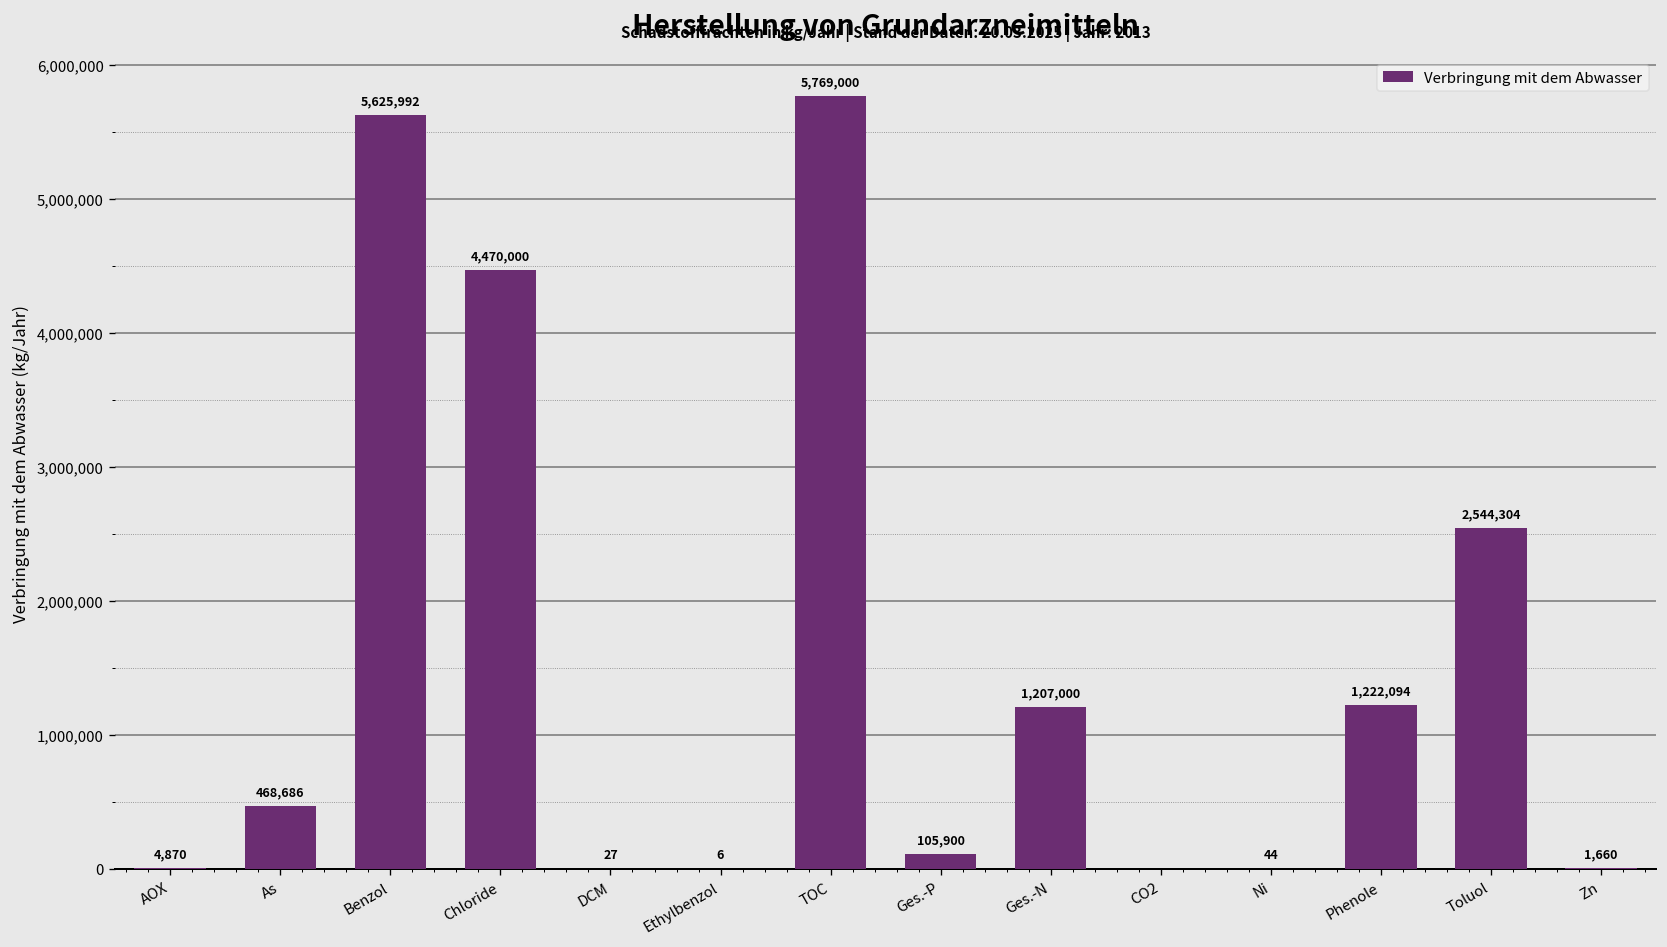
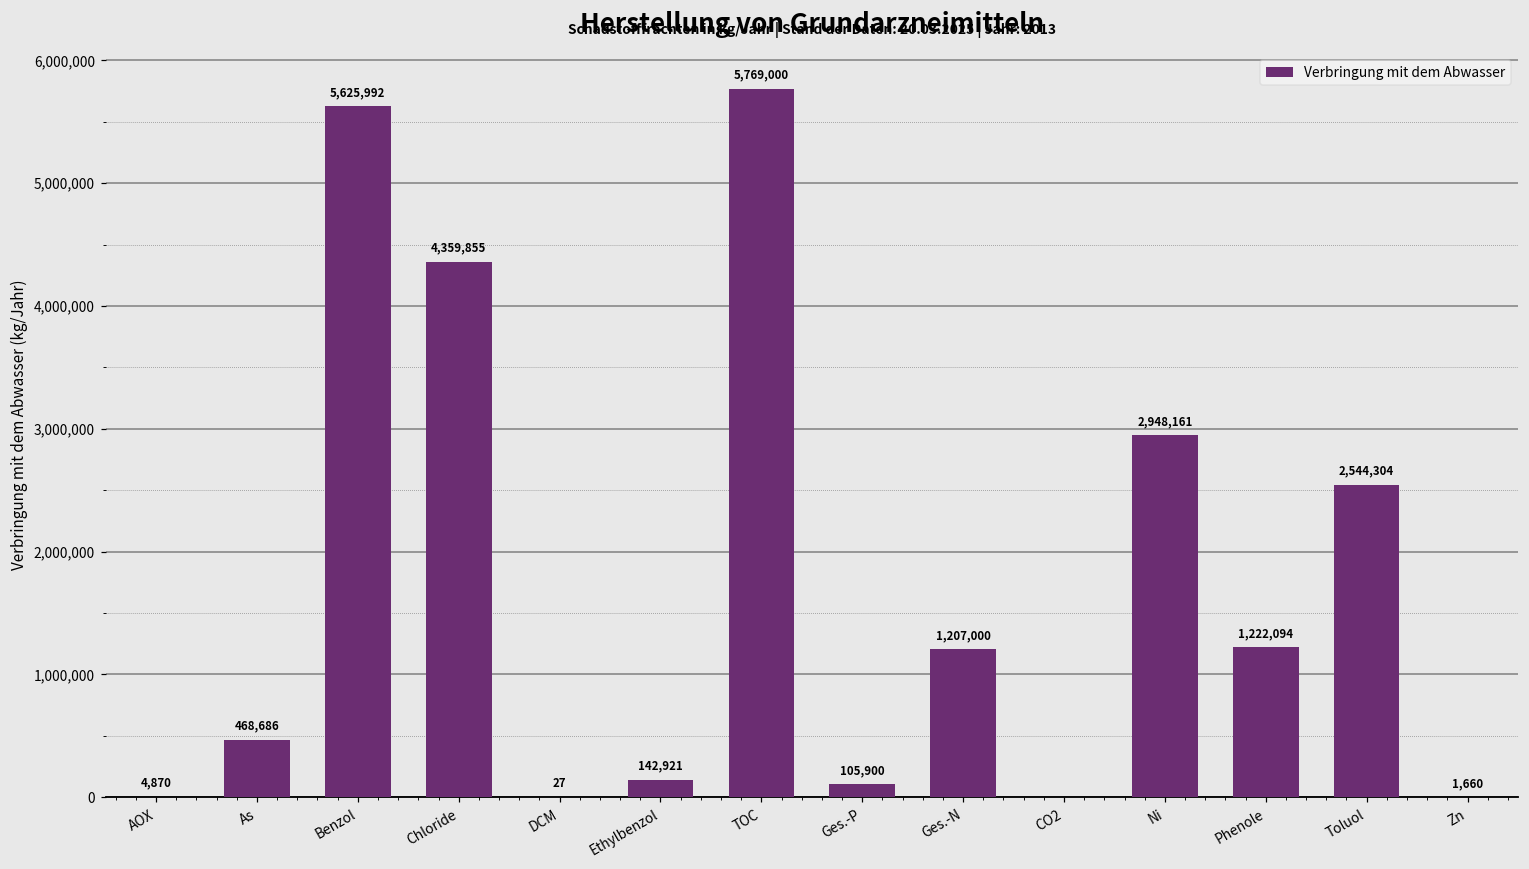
Chloride: 4,470,000 -> 4,359,855
Ethylbenzol: 6 -> 142,921
Ni: 44 -> 2,948,161
